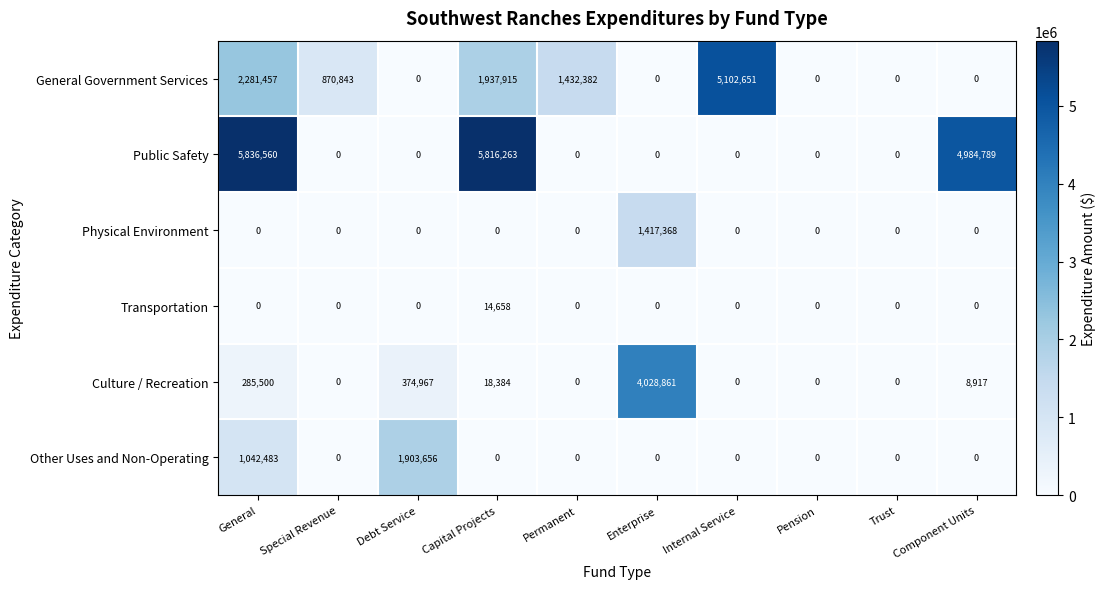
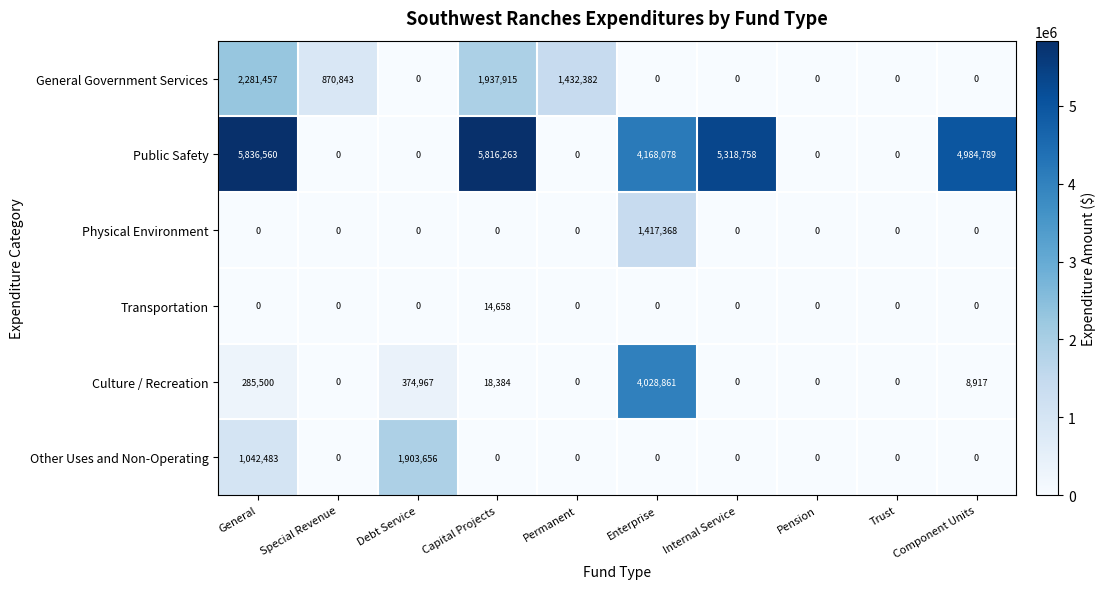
General Government Services, Internal Service: 5,102,651 -> 0
Public Safety, Enterprise: 0 -> 4,168,078
Public Safety, Internal Service: 0 -> 5,318,758
